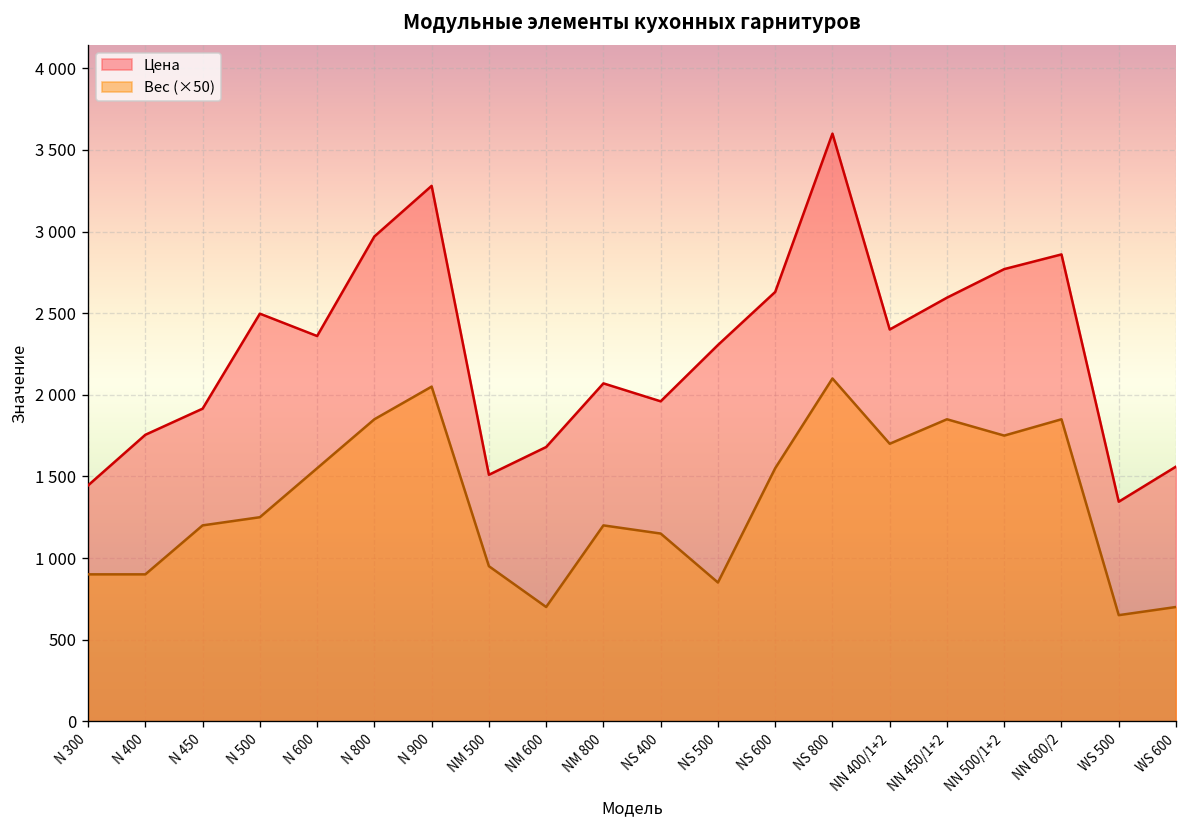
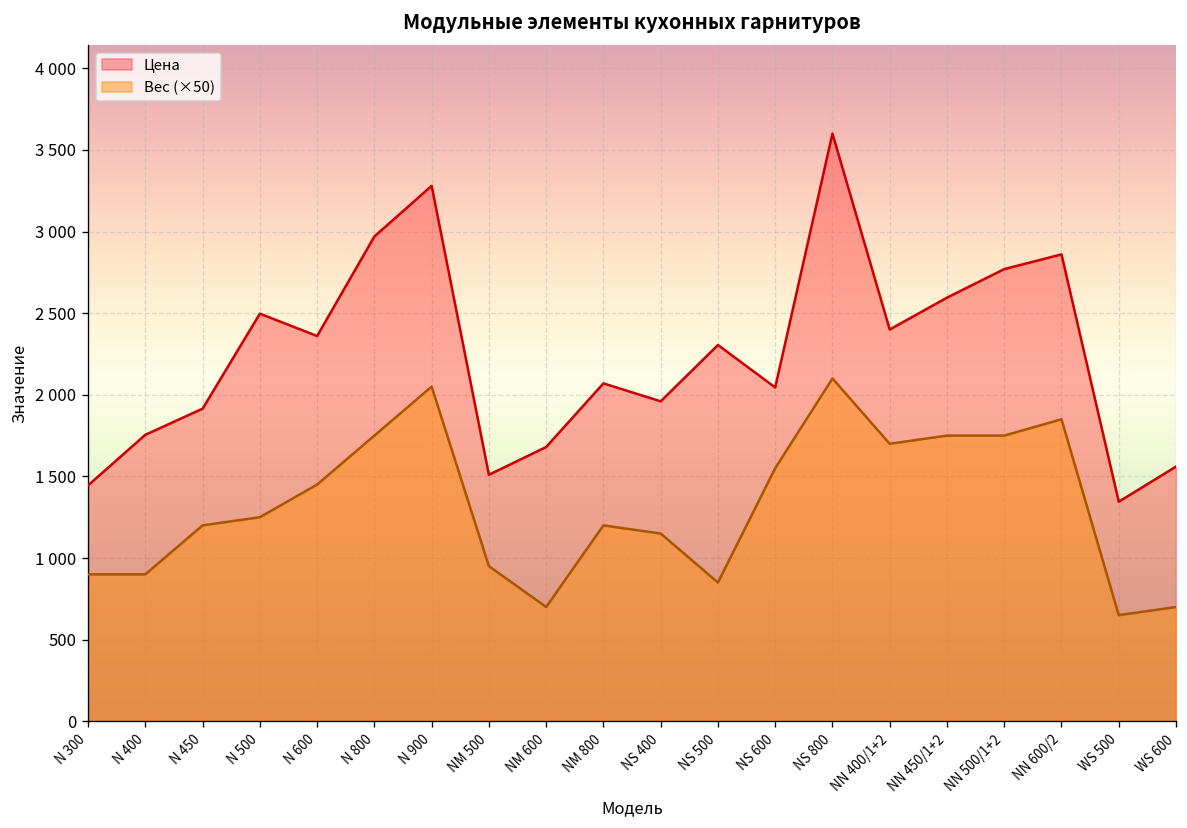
Вес (×50), N 600: 1550 -> 1450
Вес (×50), N 800: 1850 -> 1750
Цена, NS 600: 2630 -> 2050
Вес (×50), NN 450/1+2: 1850 -> 1750
